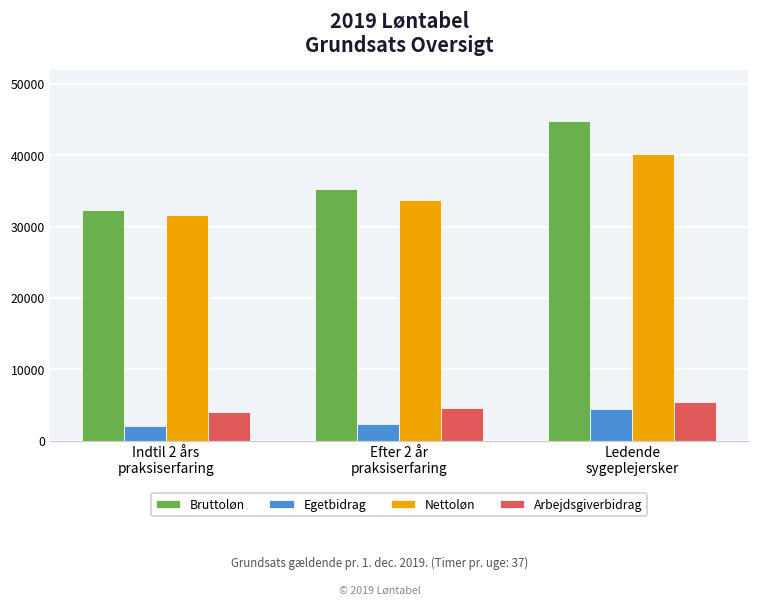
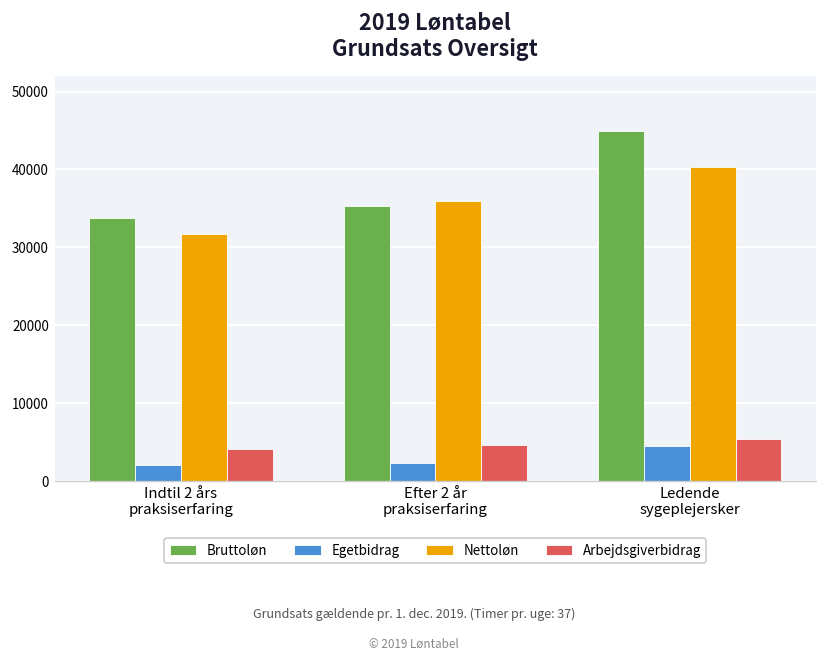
Bruttoløn, Indtil 2 års praksiserfaring: 32000 -> 34000
Nettoløn, Efter 2 år praksiserfaring: 34000 -> 36000
